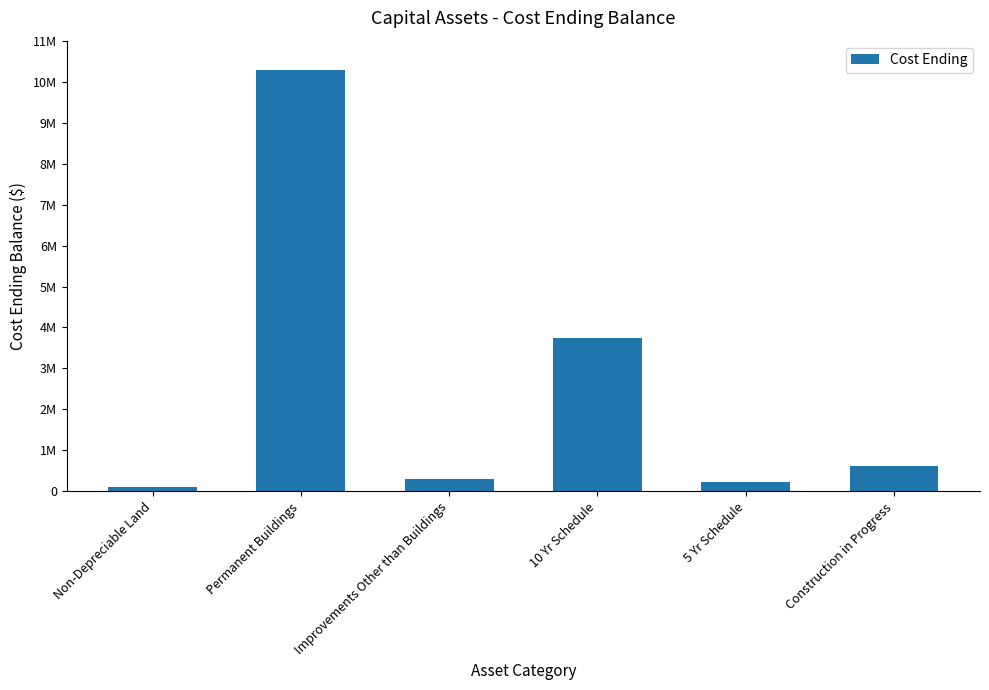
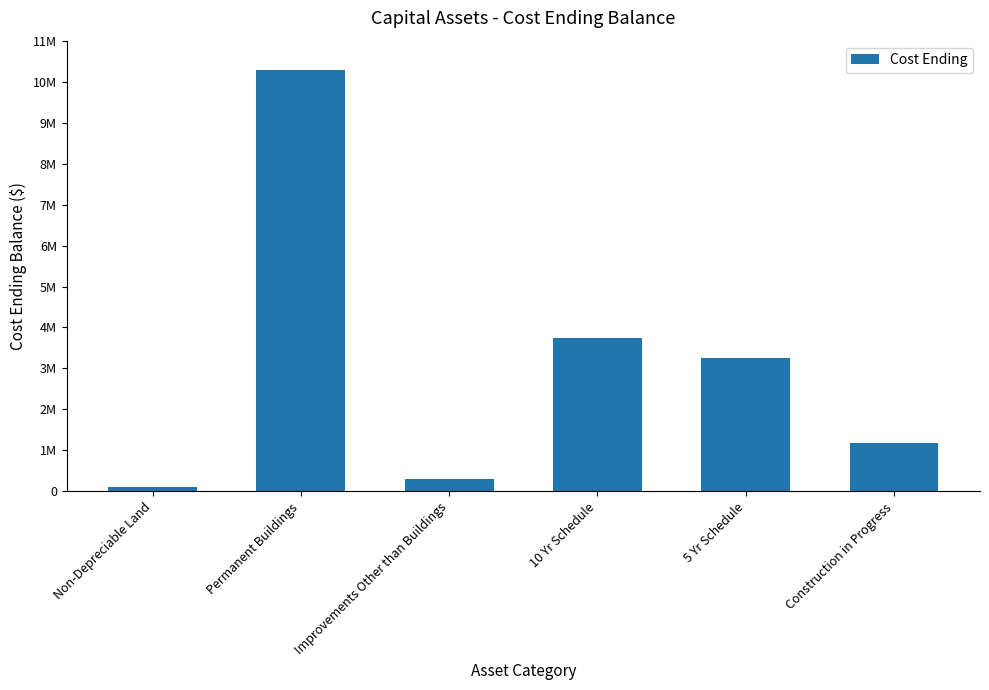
5 Yr Schedule: 200000 -> 3300000
Construction in Progress: 600000 -> 1200000
